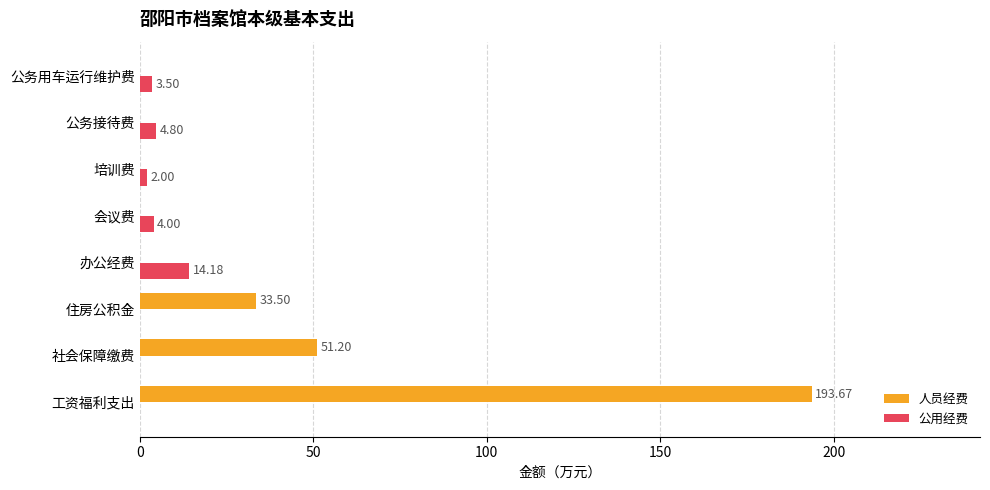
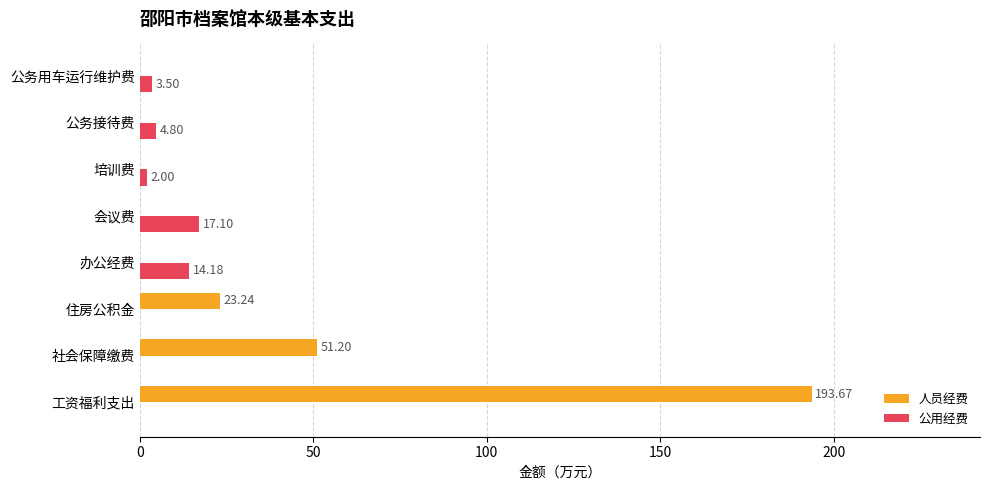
公用经费, 会议费: 4.00 -> 17.10
人员经费, 住房公积金: 33.50 -> 23.24
